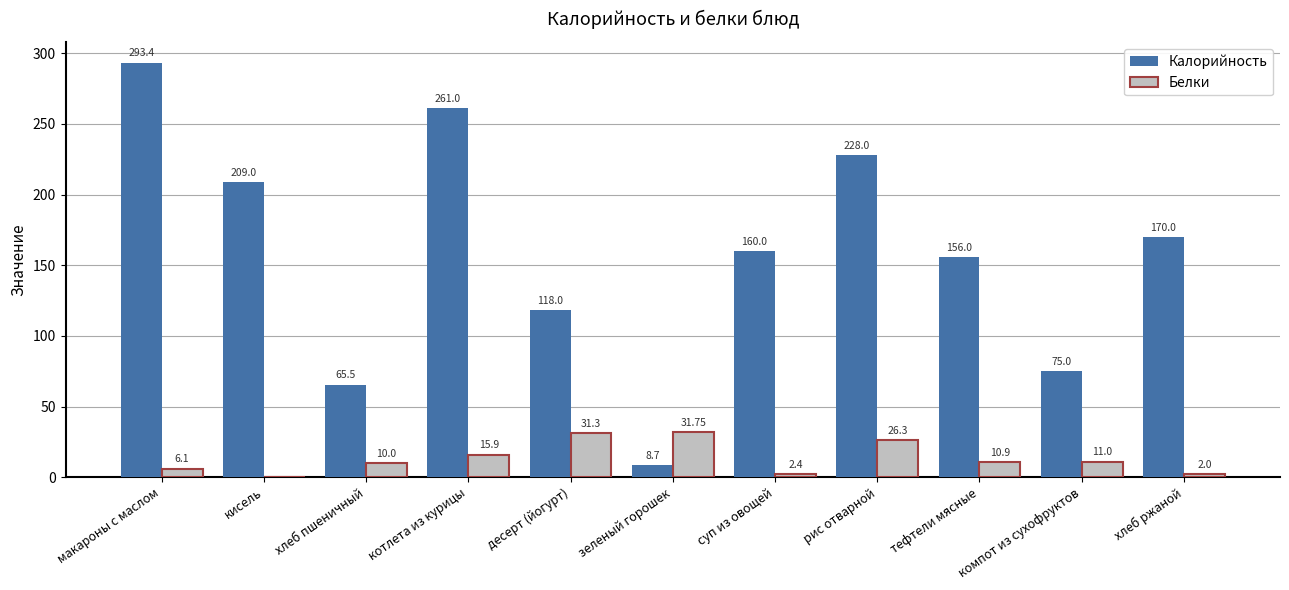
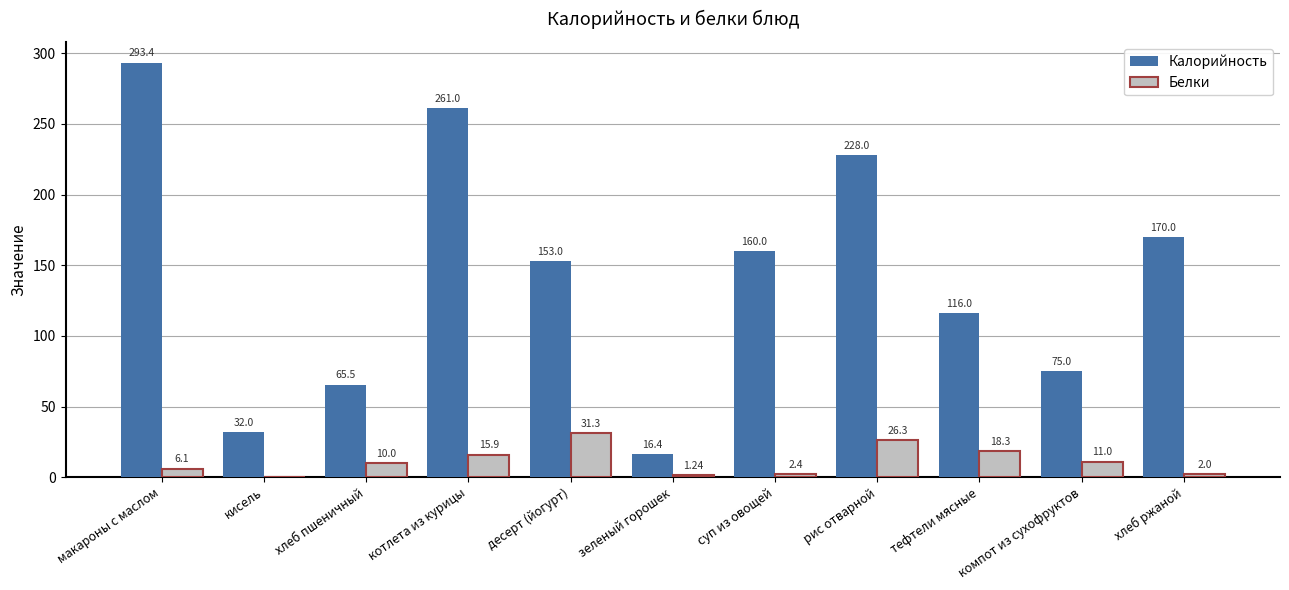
Калорийность, кисель: 209.0 -> 32.0
Калорийность, десерт (йогурт): 118.0 -> 153.0
Калорийность, зеленый горошек: 8.7 -> 16.4
Белки, зеленый горошек: 31.75 -> 1.24
Калорийность, тефтели мясные: 156.0 -> 116.0
Белки, тефтели мясные: 10.9 -> 18.3
